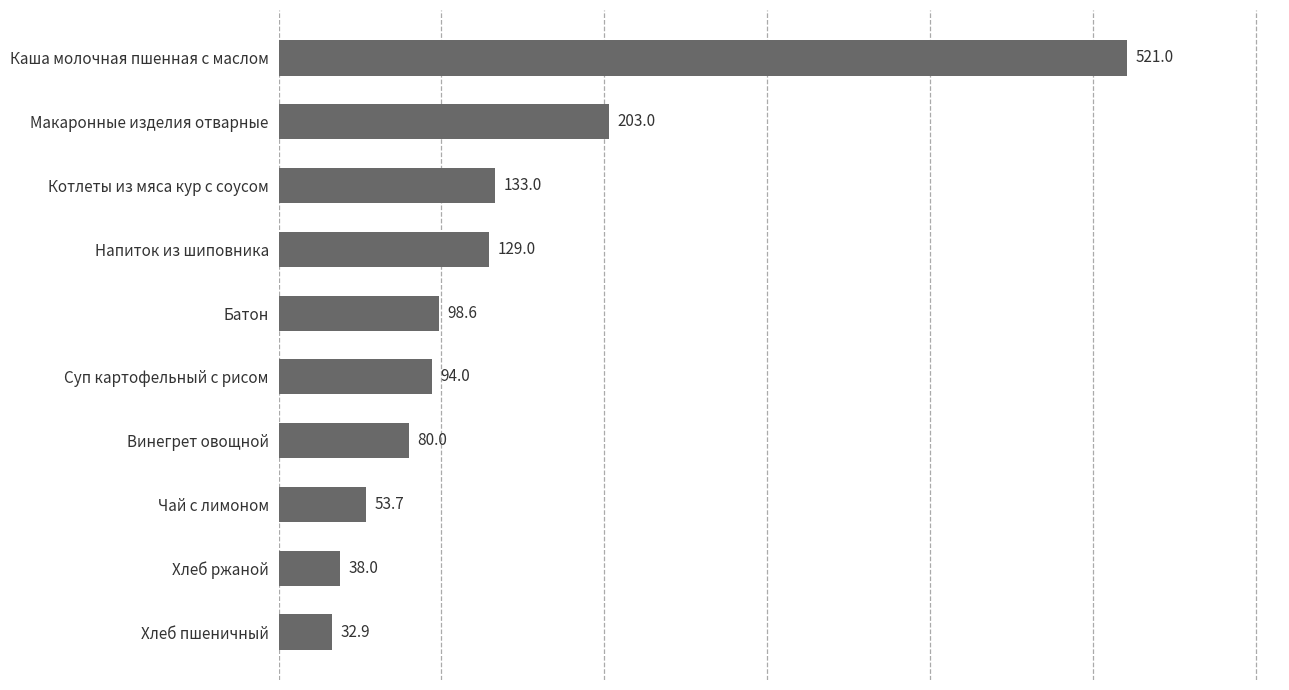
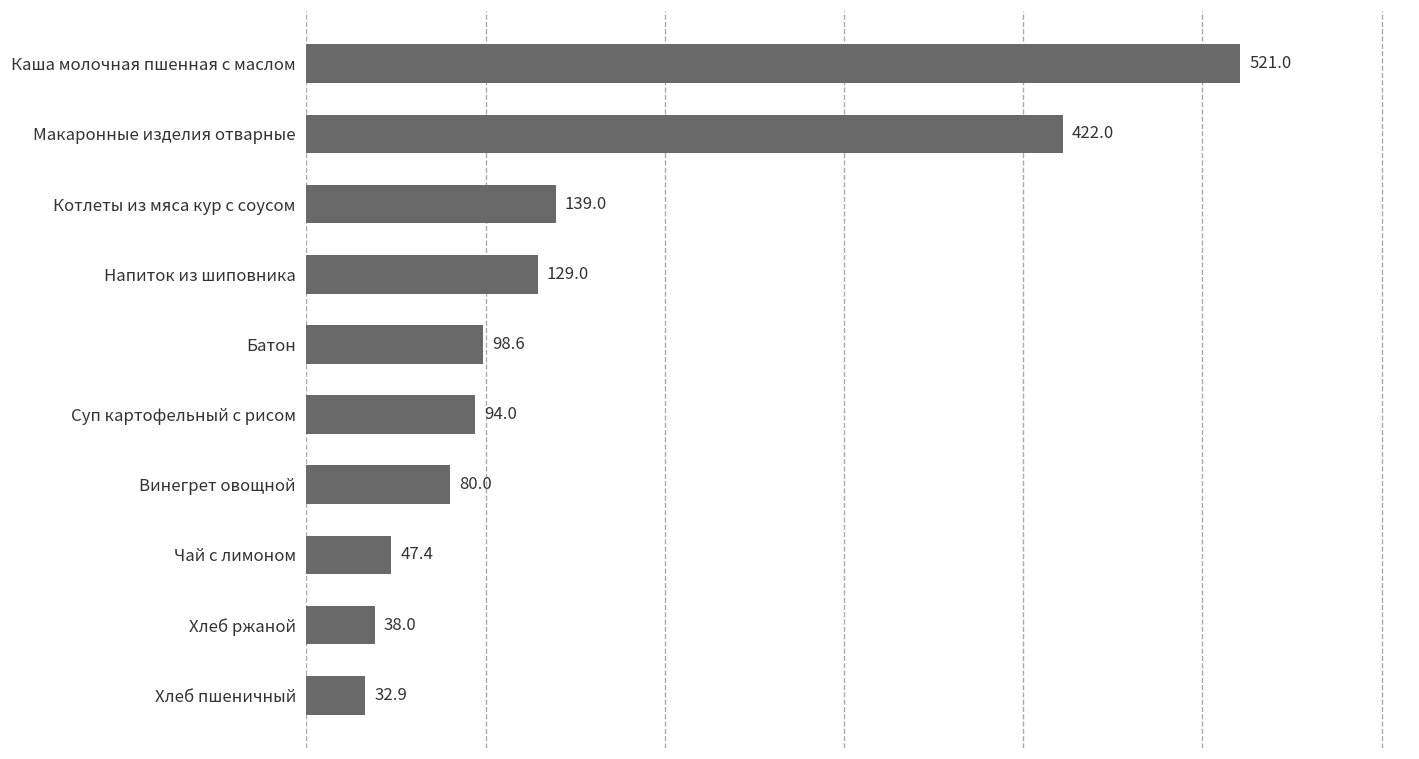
Макаронные изделия отварные: 203.0 -> 422.0
Котлеты из мяса кур с соусом: 133.0 -> 139.0
Чай с лимоном: 53.7 -> 47.4
